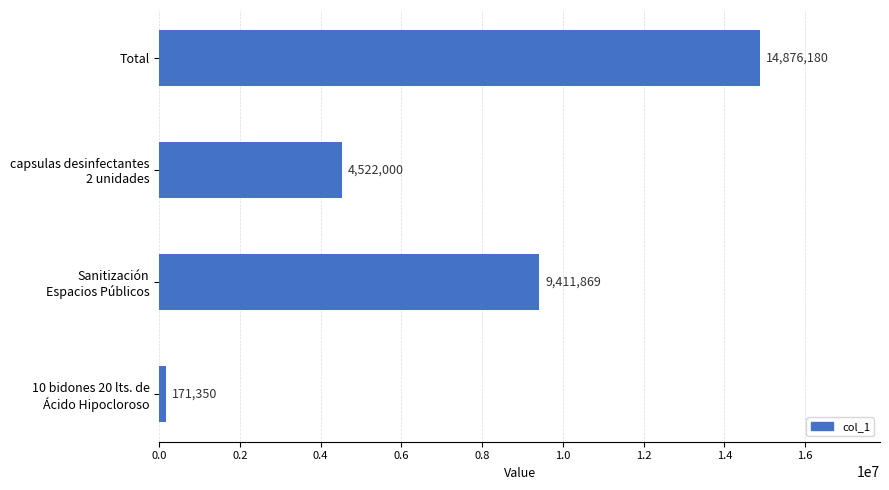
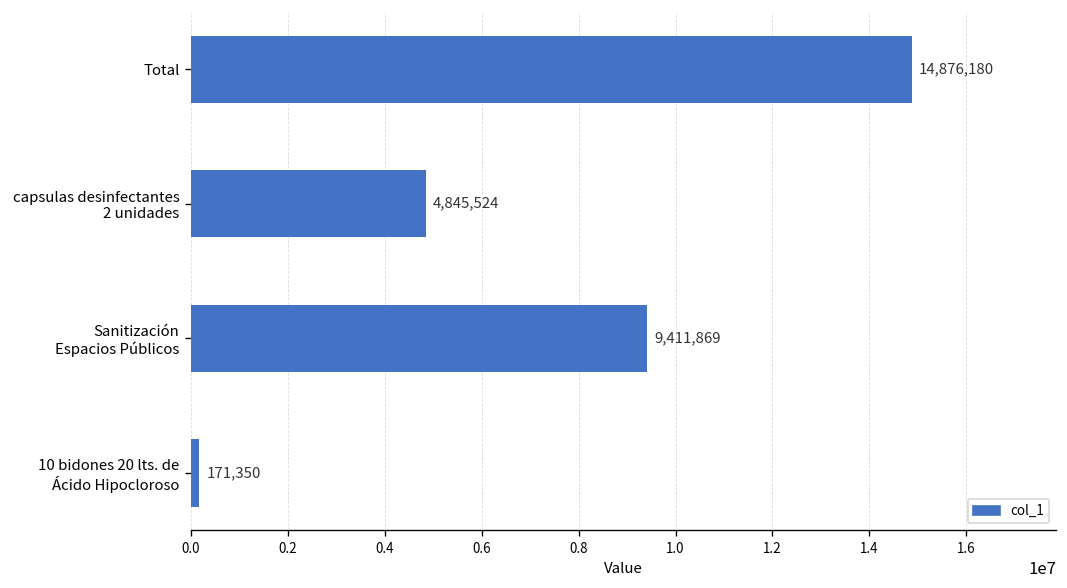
capsulas desinfectantes 2 unidades: 4,522,000 -> 4,845,524
